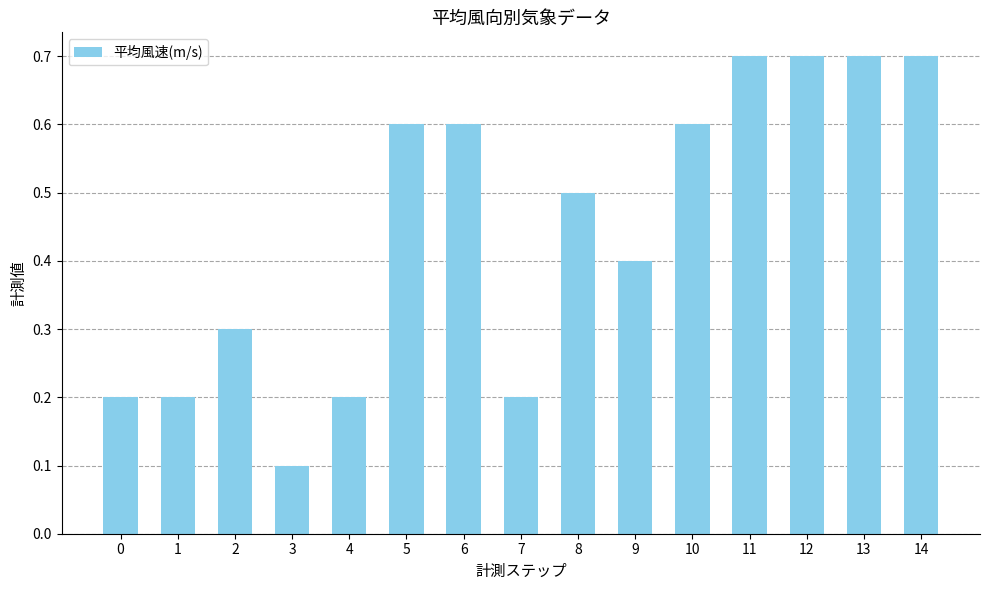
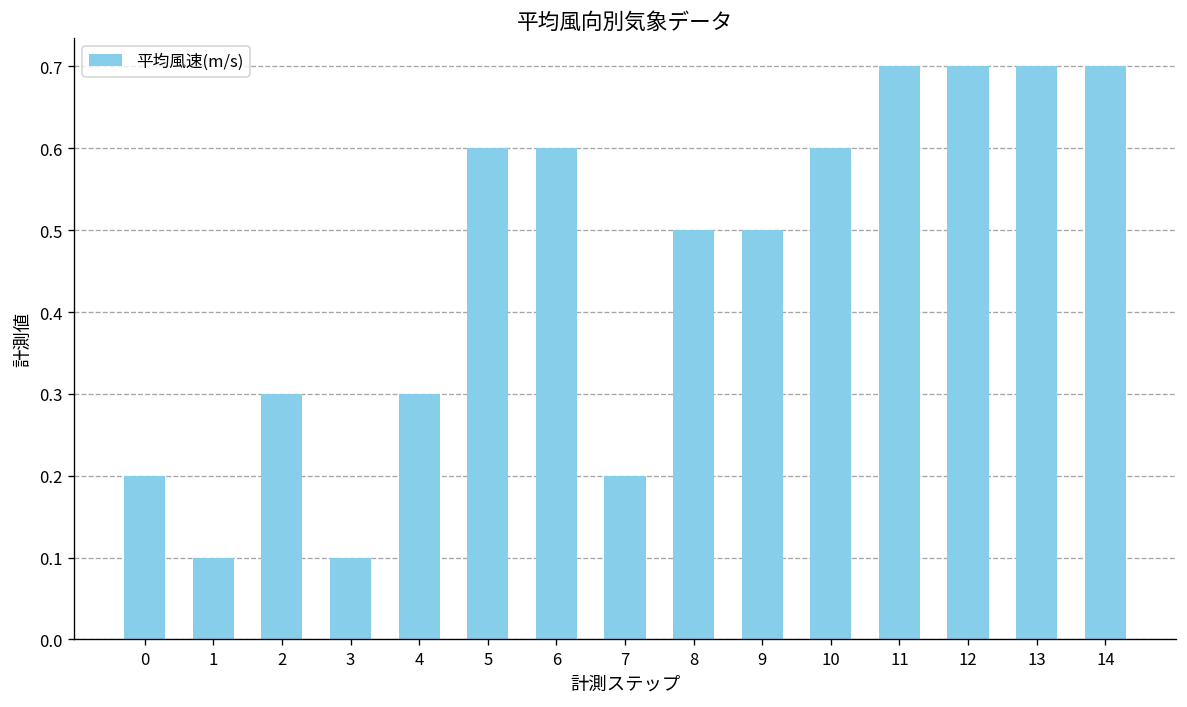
1: 0.2 -> 0.1
4: 0.2 -> 0.3
9: 0.4 -> 0.5
